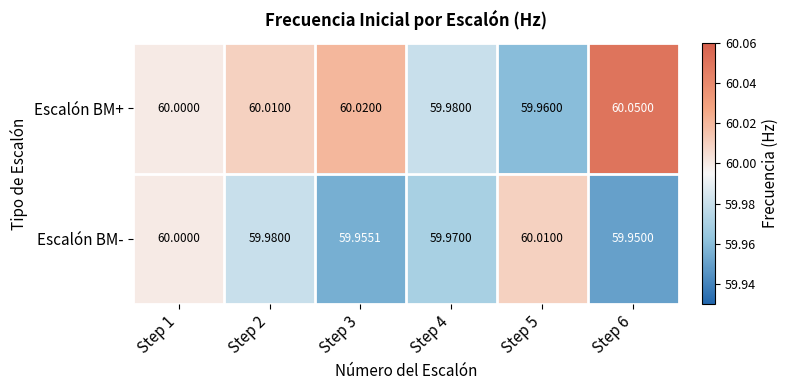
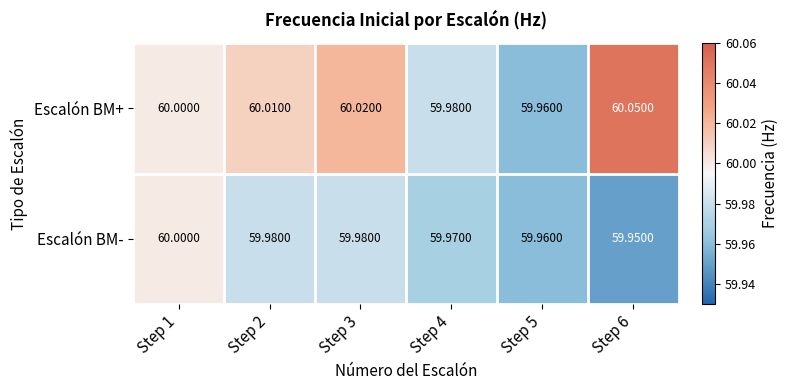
Escalón BM-, Step 3: 59.9551 -> 59.9800
Escalón BM-, Step 5: 60.0100 -> 59.9600
